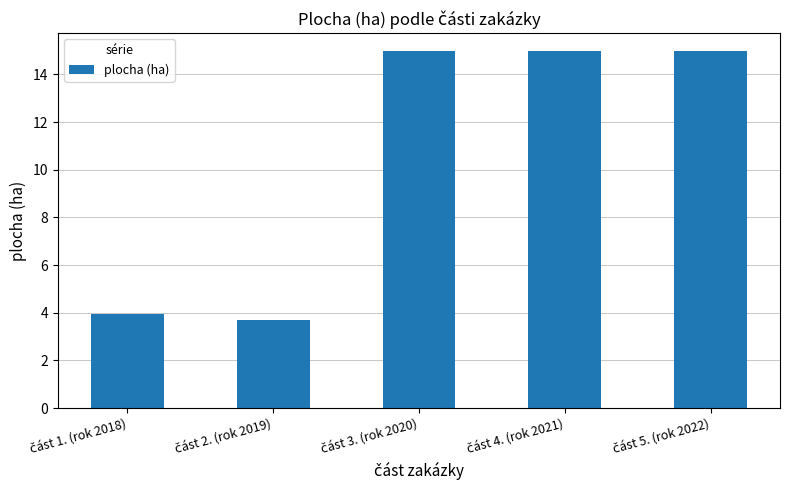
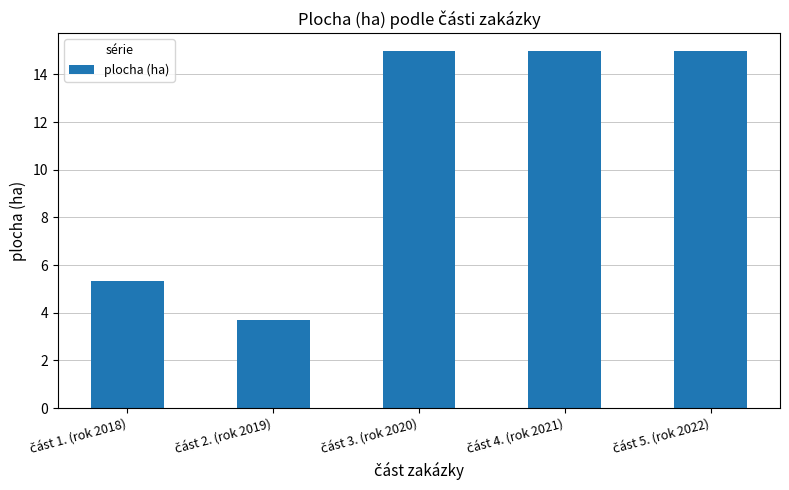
část 1. (rok 2018): 4.0 -> 5.3
